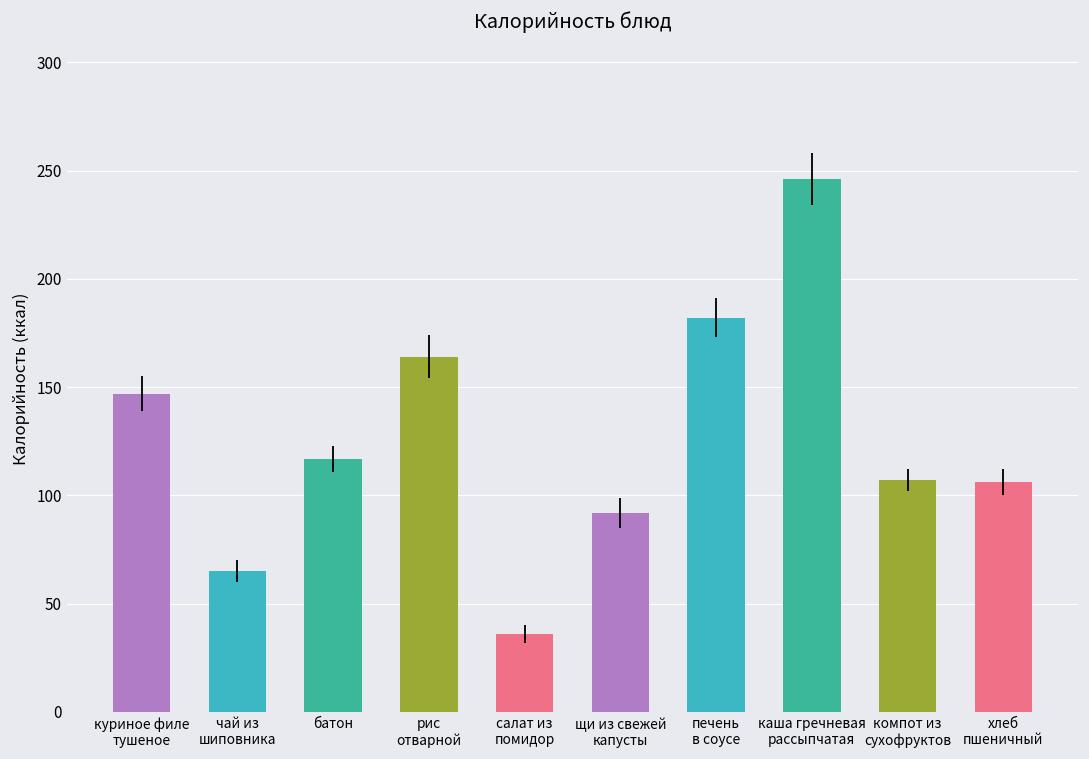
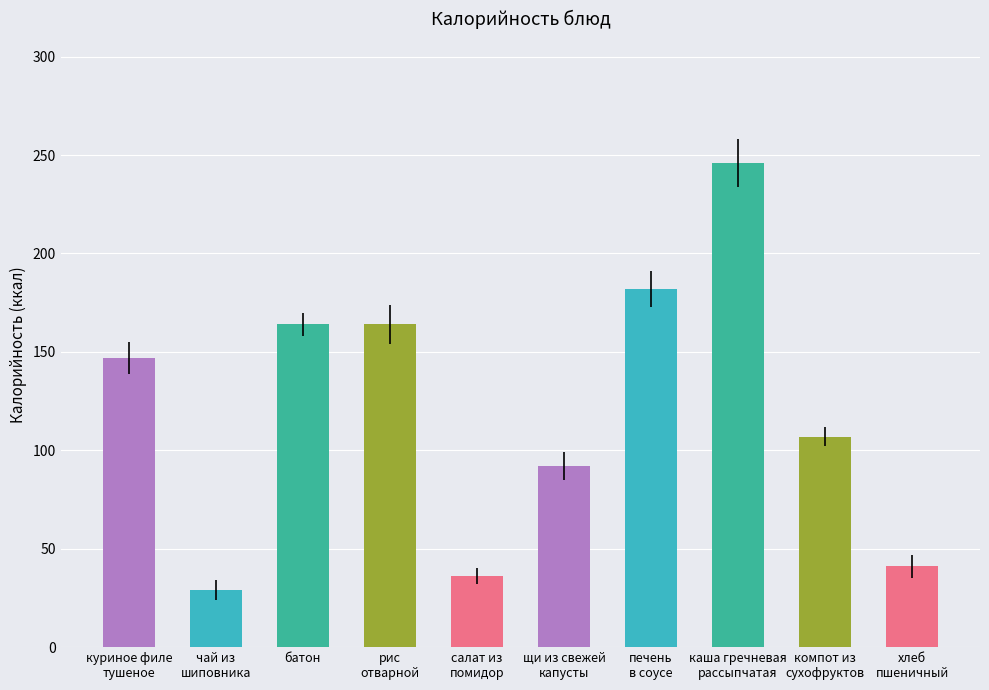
чай из шиповника: 65 -> 29
батон: 117 -> 164
хлеб пшеничный: 106 -> 41
